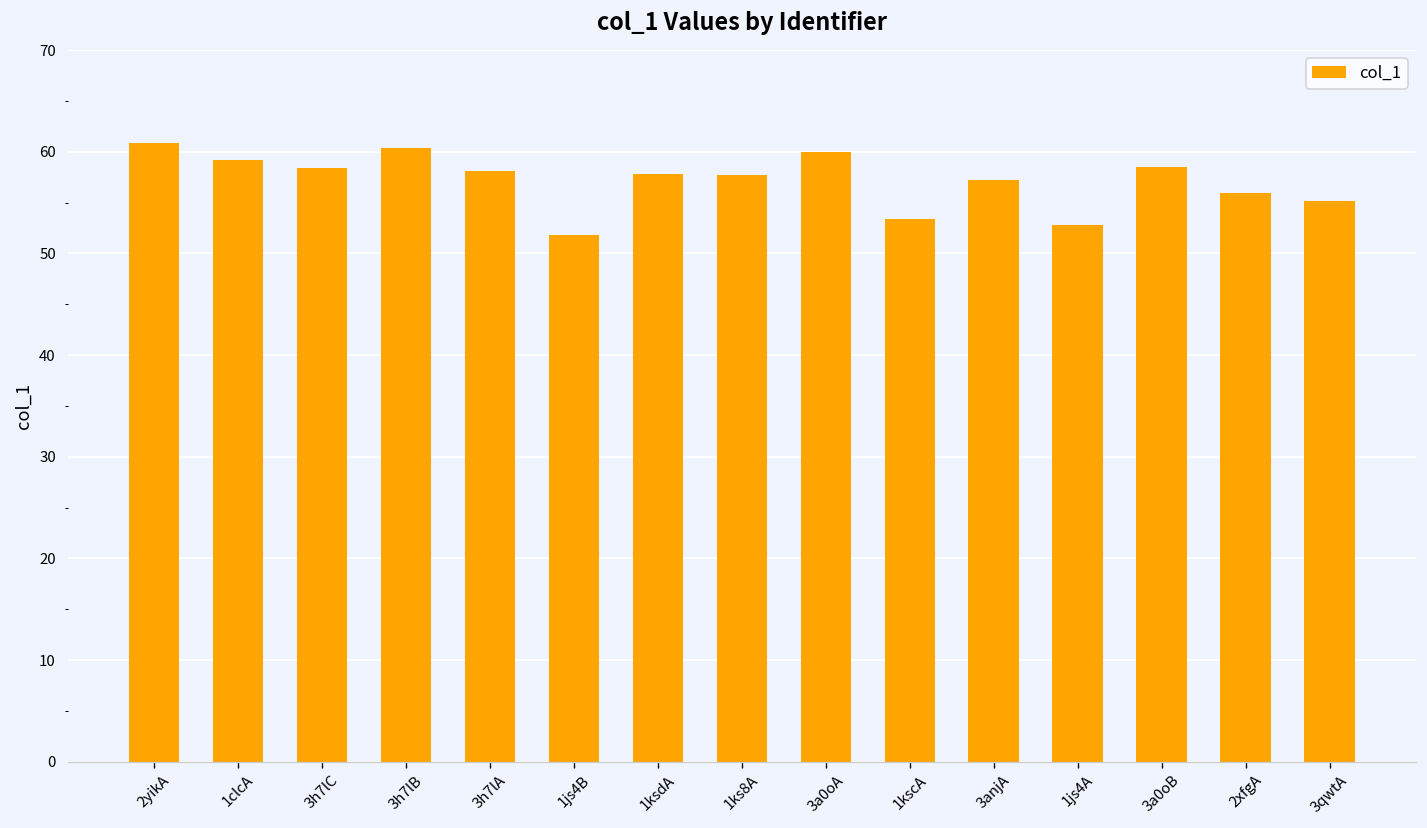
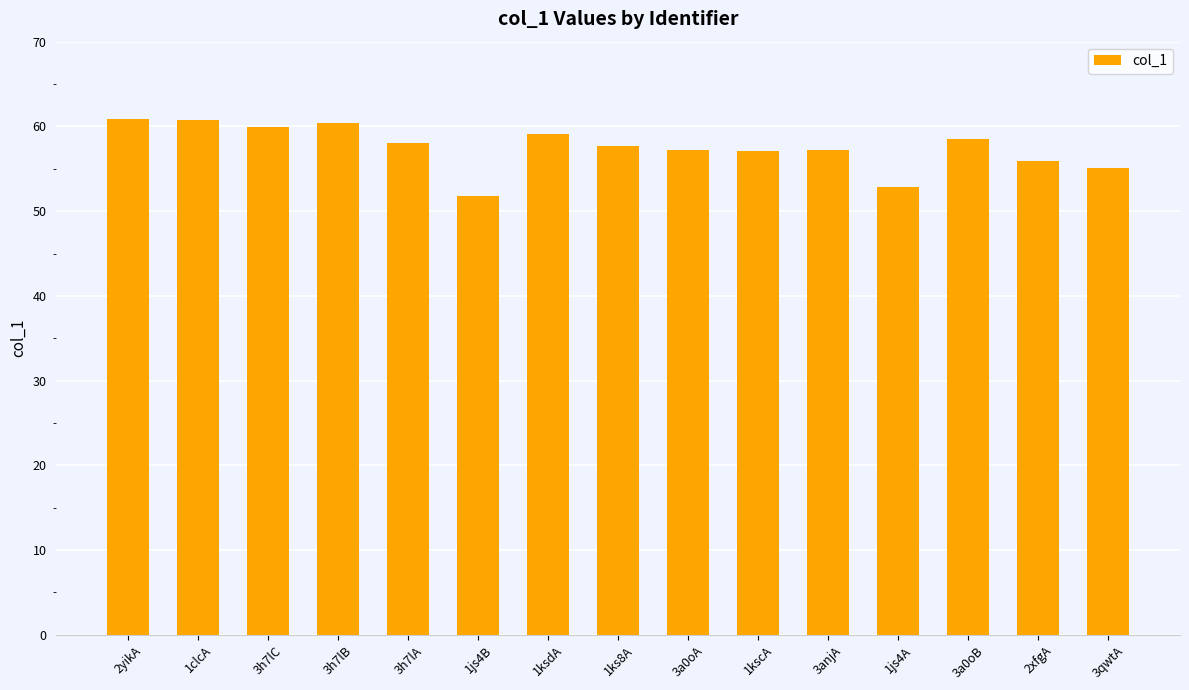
1clcA: 59 -> 61
3h7lC: 58 -> 60
1ksdA: 58 -> 59
3a0oA: 60 -> 57
1kscA: 53 -> 57
